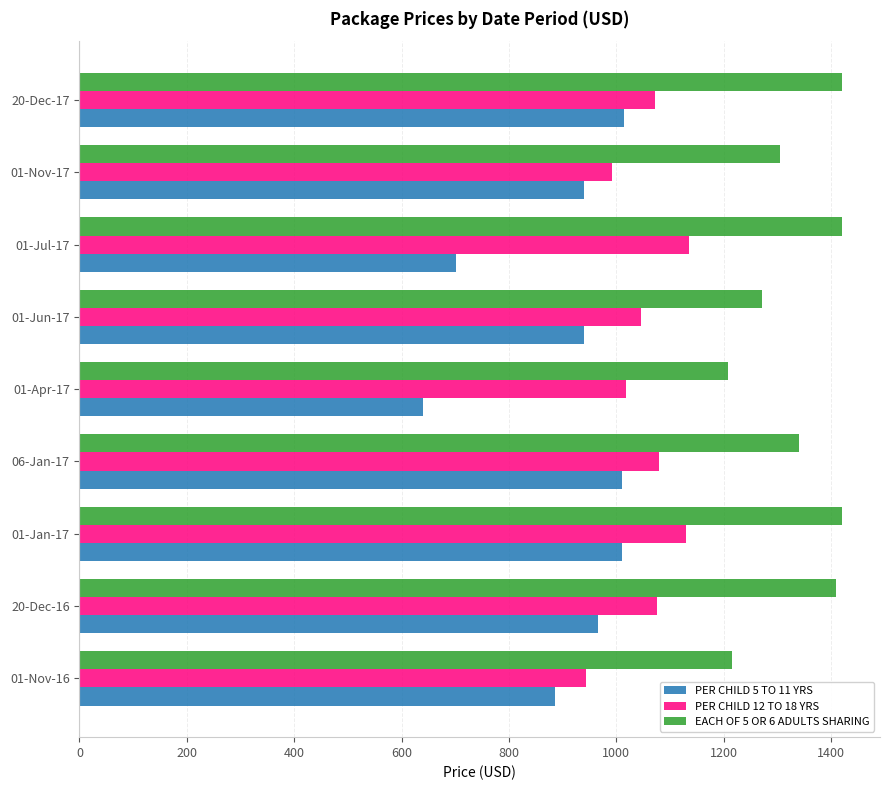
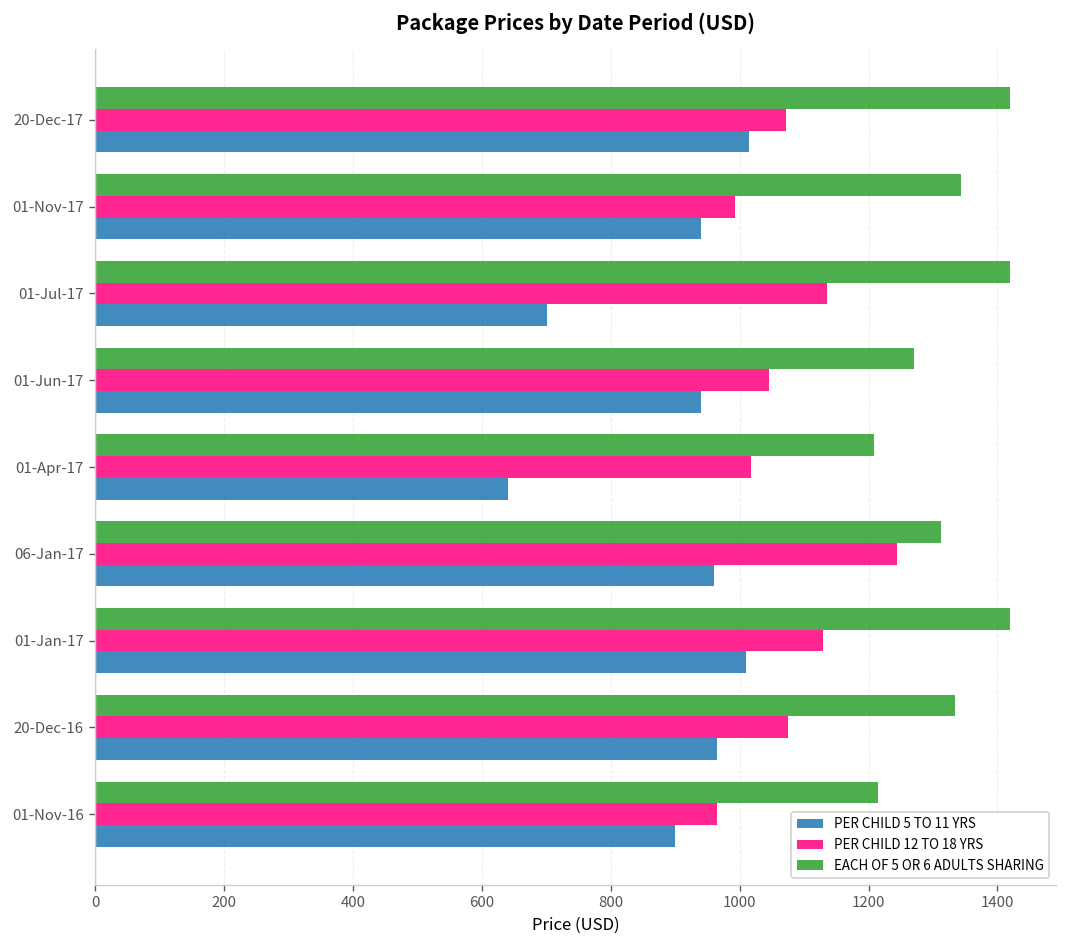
EACH OF 5 OR 6 ADULTS SHARING, 01-Nov-17: 1310 -> 1340
EACH OF 5 OR 6 ADULTS SHARING, 06-Jan-17: 1340 -> 1310
PER CHILD 12 TO 18 YRS, 06-Jan-17: 1080 -> 1240
PER CHILD 5 TO 11 YRS, 06-Jan-17: 1010 -> 960
EACH OF 5 OR 6 ADULTS SHARING, 20-Dec-16: 1410 -> 1340
PER CHILD 12 TO 18 YRS, 01-Nov-16: 940 -> 970
PER CHILD 5 TO 11 YRS, 01-Nov-16: 890 -> 900
